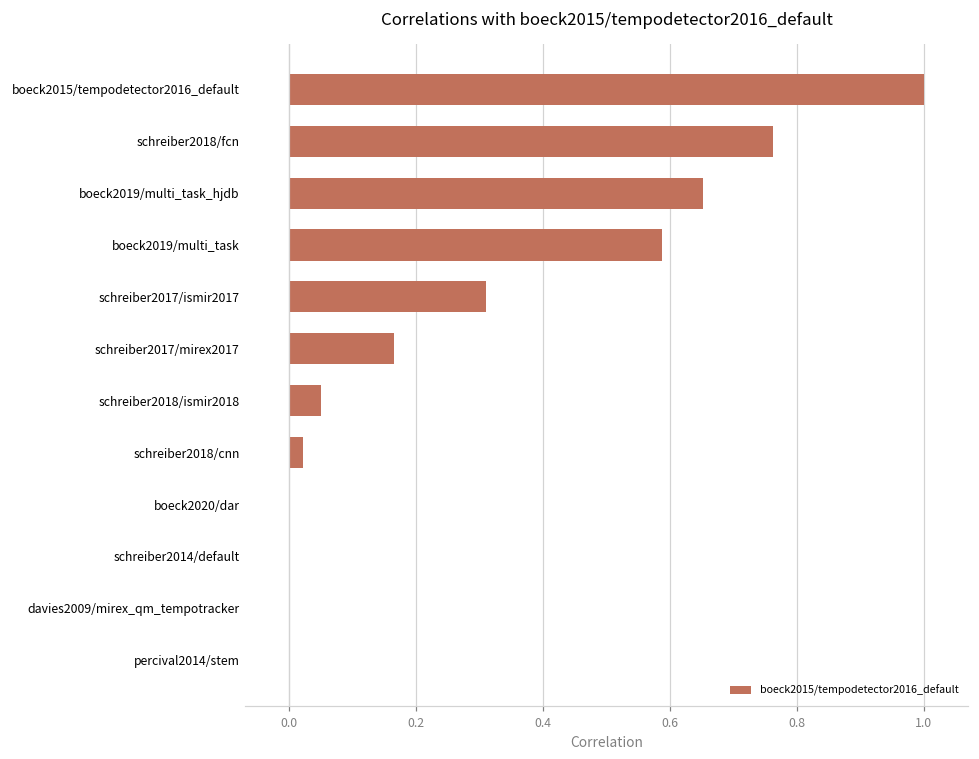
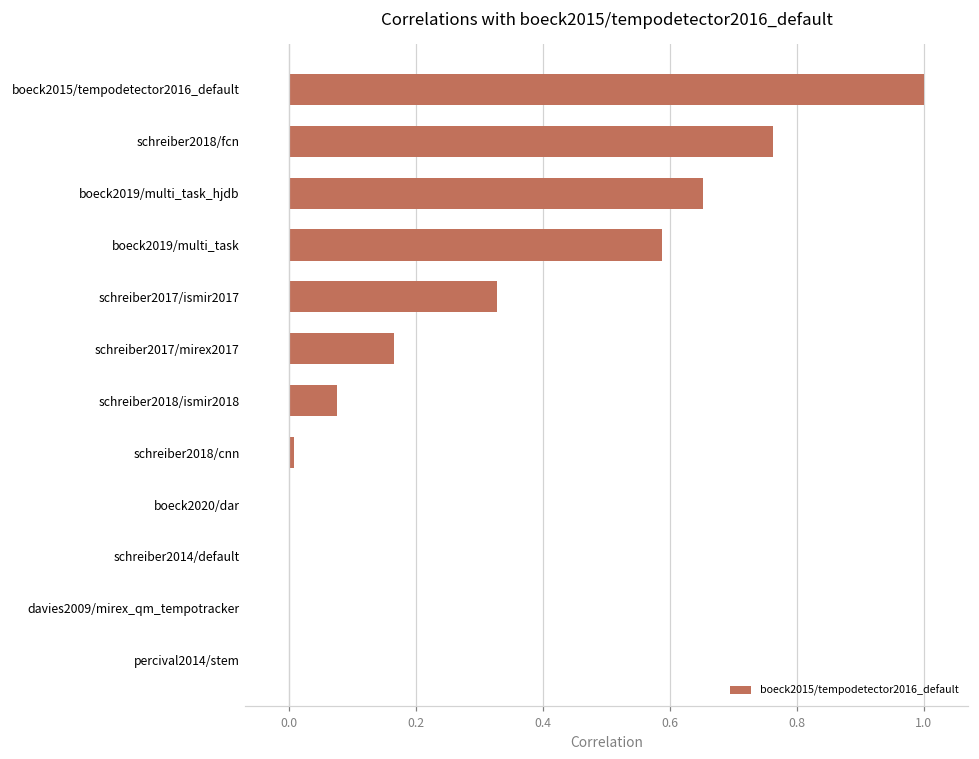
schreiber2017/ismir2017: 0.31 -> 0.33
schreiber2018/ismir2018: 0.05 -> 0.07
schreiber2018/cnn: 0.02 -> 0.01
